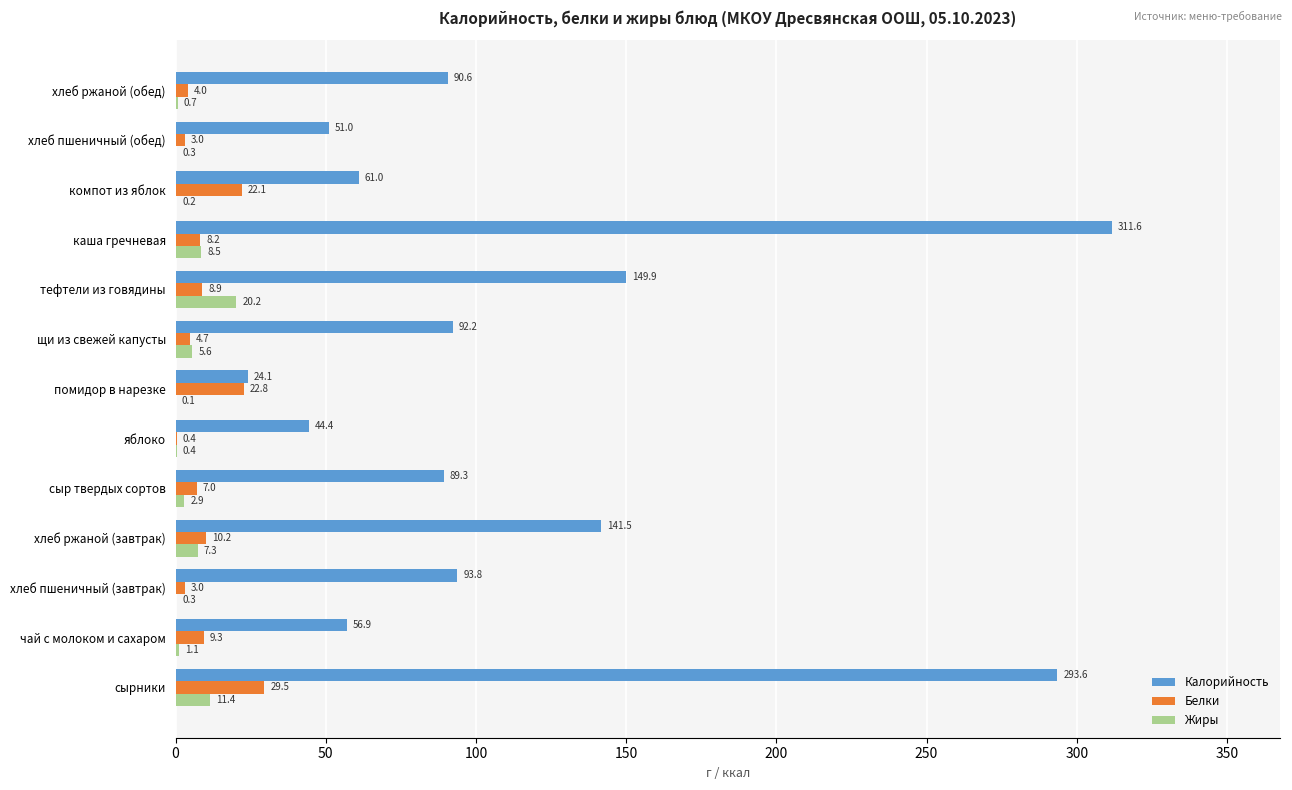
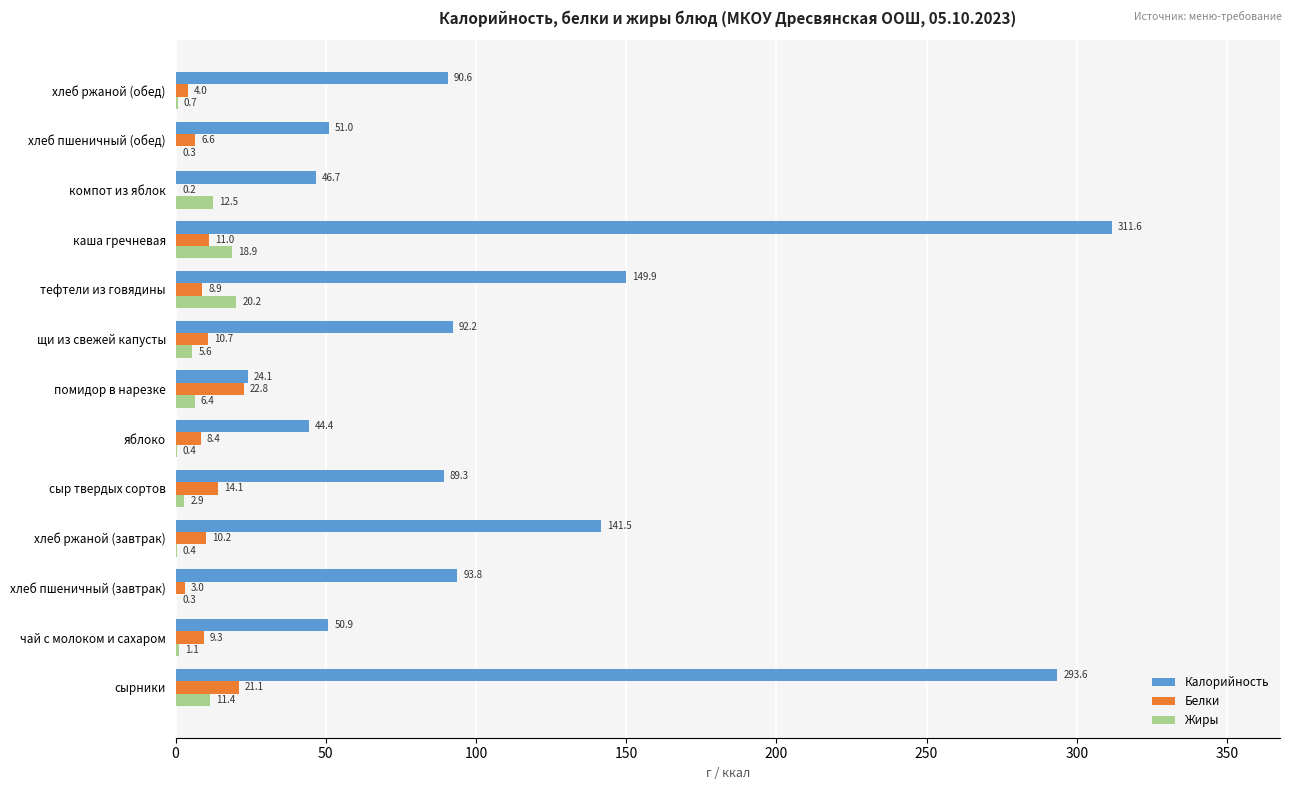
Белки, хлеб пшеничный (обед): 3.0 -> 6.6
Калорийность, компот из яблок: 61.0 -> 46.7
Белки, компот из яблок: 22.1 -> 0.2
Жиры, компот из яблок: 0.2 -> 12.5
Белки, каша гречневая: 8.2 -> 11.0
Жиры, каша гречневая: 8.5 -> 18.9
Белки, щи из свежей капусты: 4.7 -> 10.7
Жиры, помидор в нарезке: 0.1 -> 6.4
Белки, яблоко: 0.4 -> 8.4
Белки, сыр твердых сортов: 7.0 -> 14.1
Жиры, хлеб ржаной (завтрак): 7.3 -> 0.4
Калорийность, чай с молоком и сахаром: 56.9 -> 50.9
Белки, сырники: 29.5 -> 21.1
